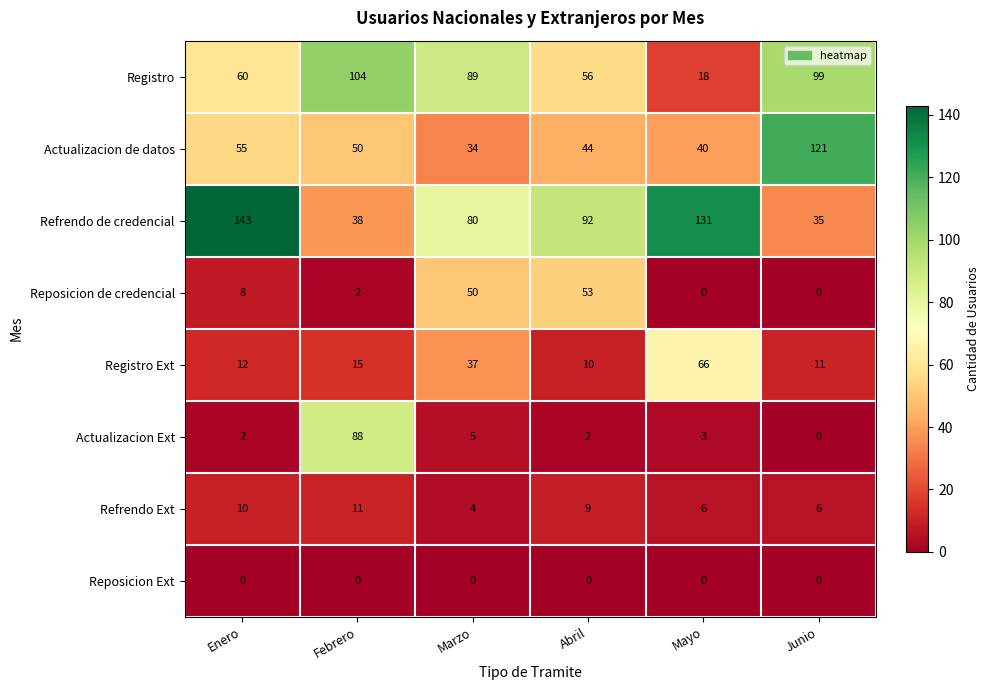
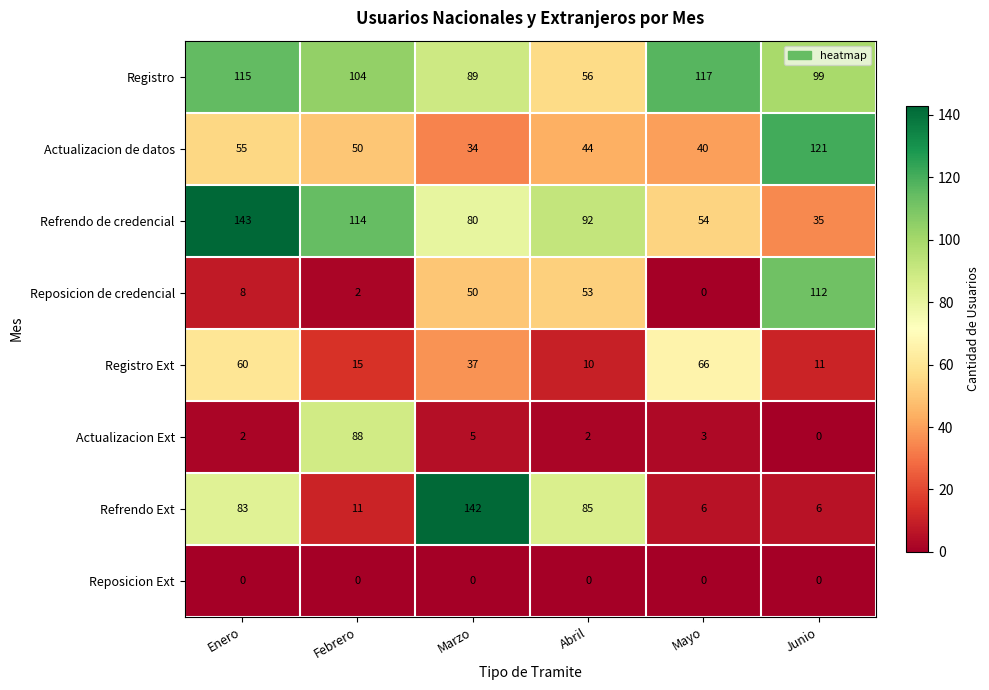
Registro, Enero: 60 -> 115
Registro, Mayo: 18 -> 117
Refrendo de credencial, Febrero: 38 -> 114
Refrendo de credencial, Mayo: 131 -> 54
Reposicion de credencial, Junio: 0 -> 112
Registro Ext, Enero: 12 -> 60
Refrendo Ext, Enero: 10 -> 83
Refrendo Ext, Marzo: 4 -> 142
Refrendo Ext, Abril: 9 -> 85
